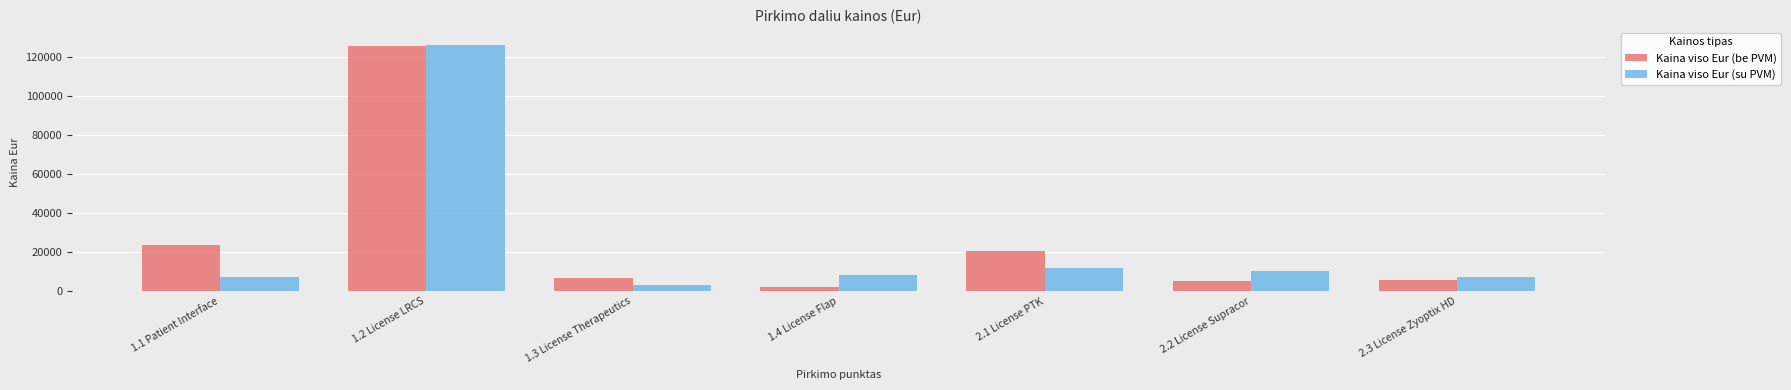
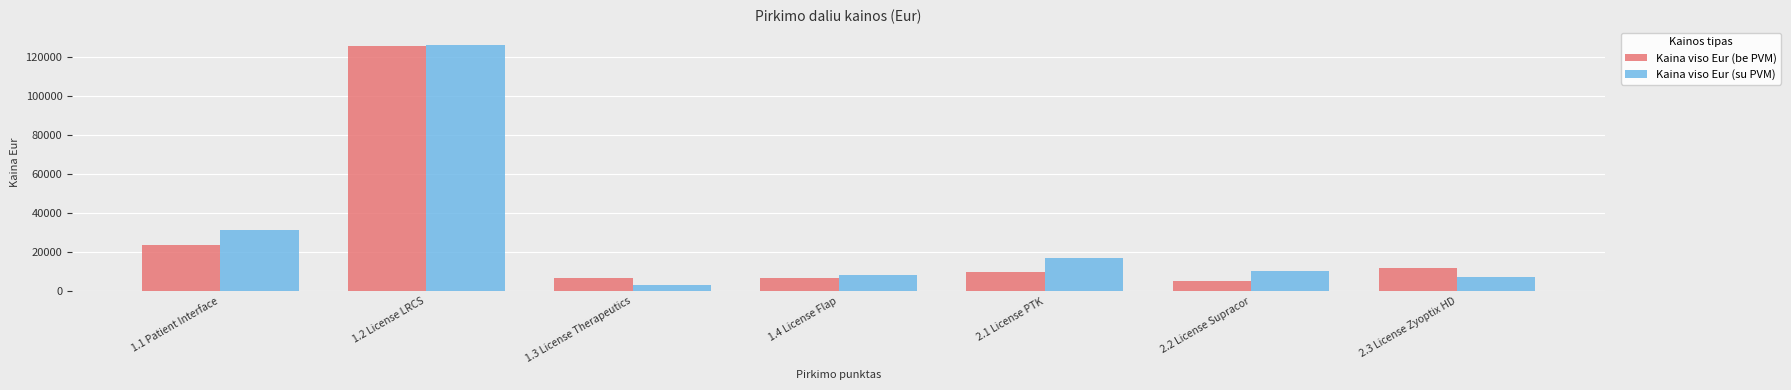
Kaina viso Eur (su PVM), 1.1 Patient Interface: 7000 -> 32000
Kaina viso Eur (be PVM), 1.4 License Flap: 2000 -> 7000
Kaina viso Eur (be PVM), 2.1 License PTK: 21000 -> 10000
Kaina viso Eur (su PVM), 2.1 License PTK: 12000 -> 17000
Kaina viso Eur (be PVM), 2.3 License Zyoptix HD: 6000 -> 12000
